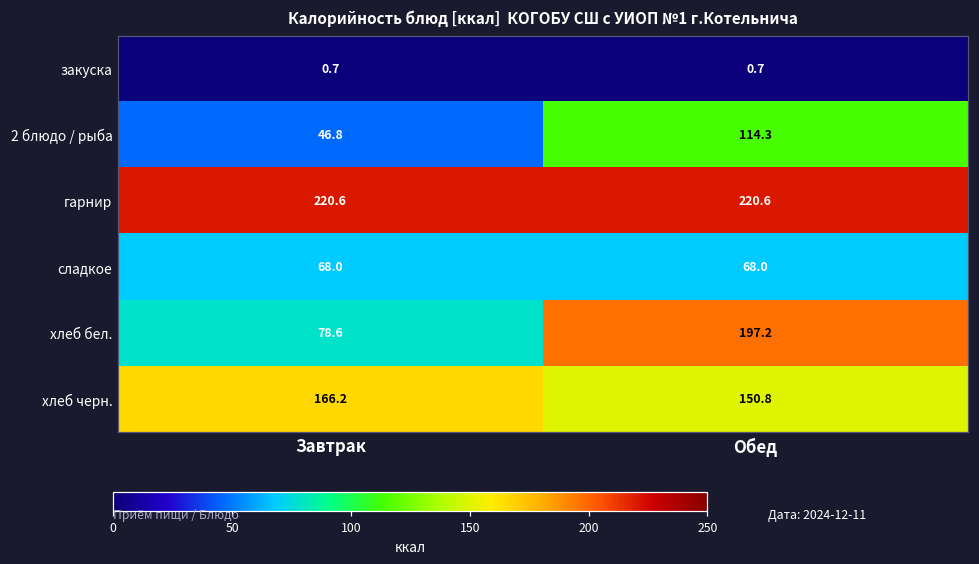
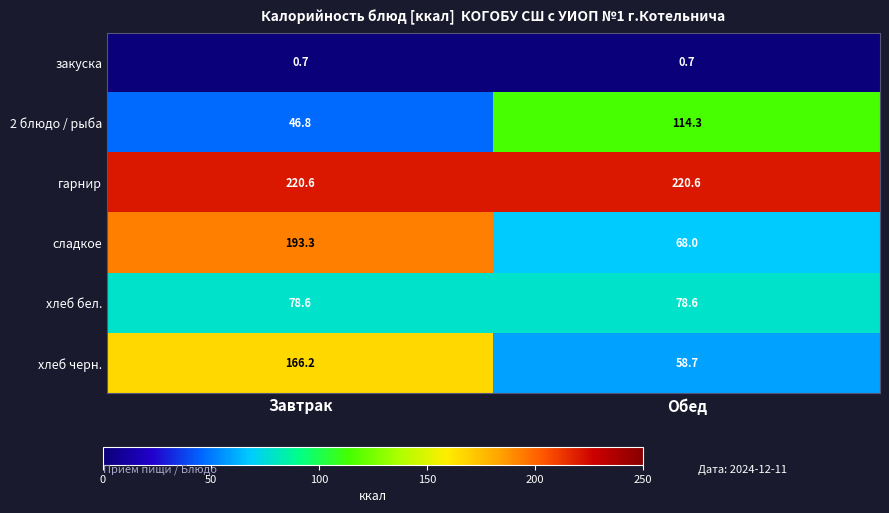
сладкое, Завтрак: 68.0 -> 193.3
хлеб бел., Обед: 197.2 -> 78.6
хлеб черн., Обед: 150.8 -> 58.7
